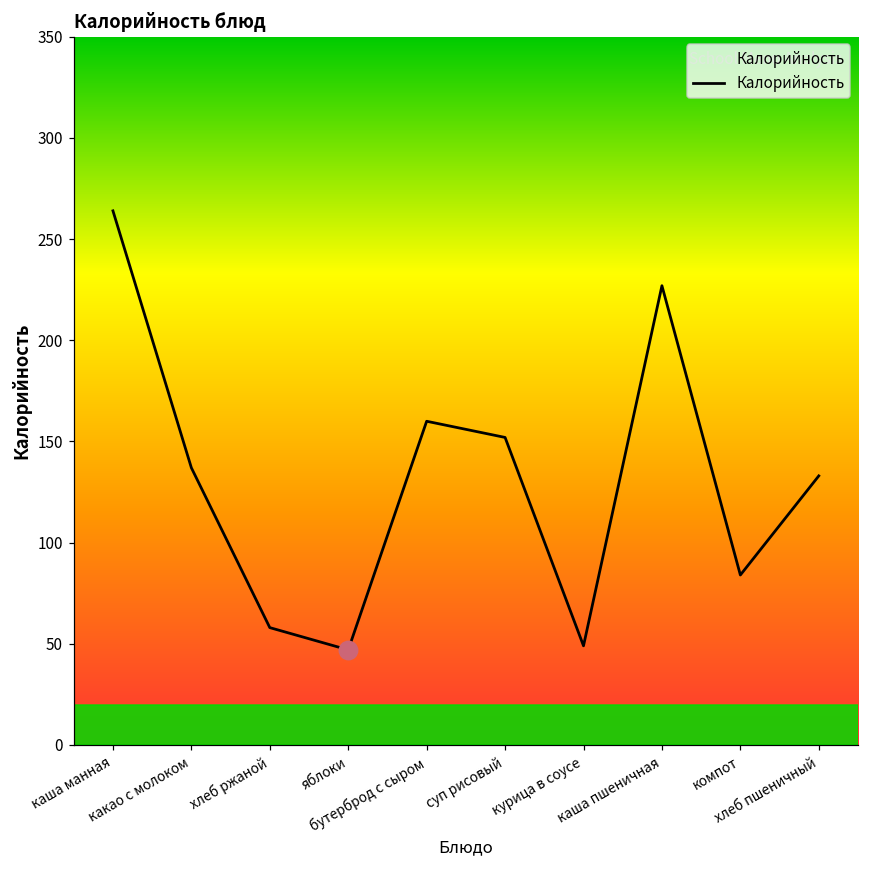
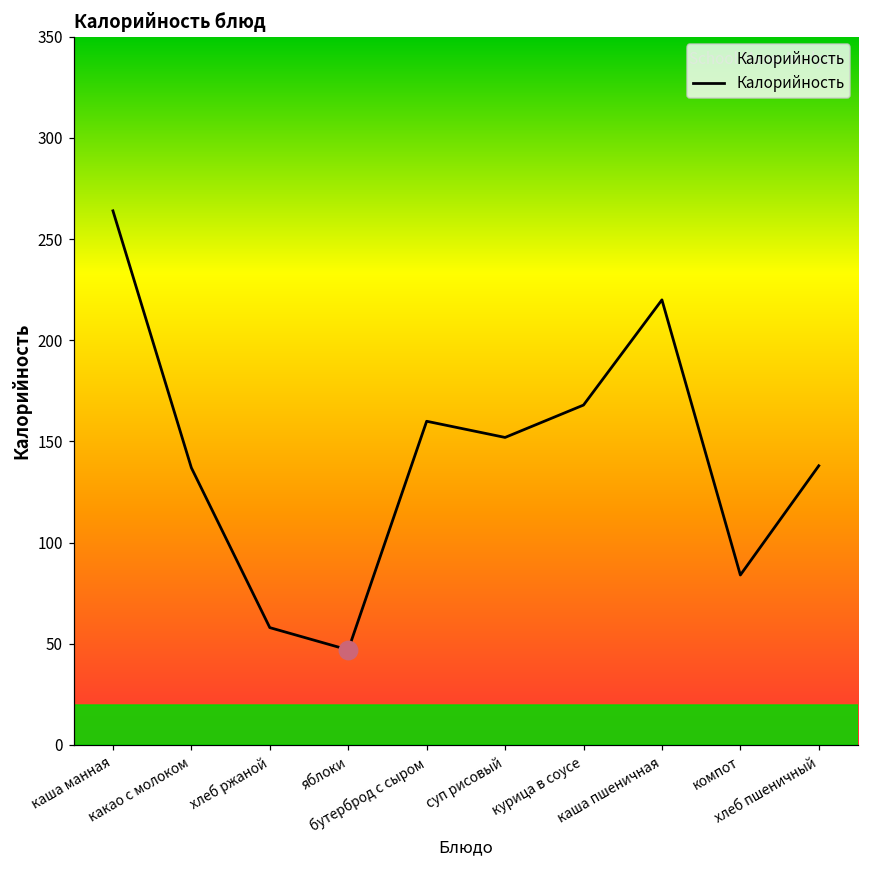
Калорийность, курица в соусе: 49 -> 168
Калорийность, каша пшеничная: 227 -> 220
Калорийность, хлеб пшеничный: 133 -> 138
